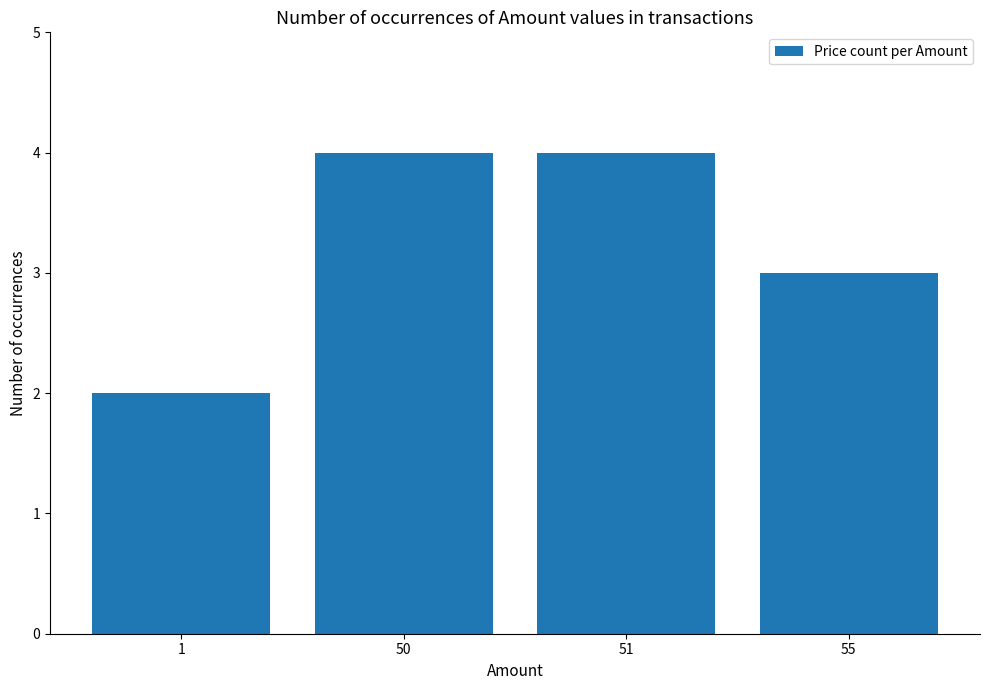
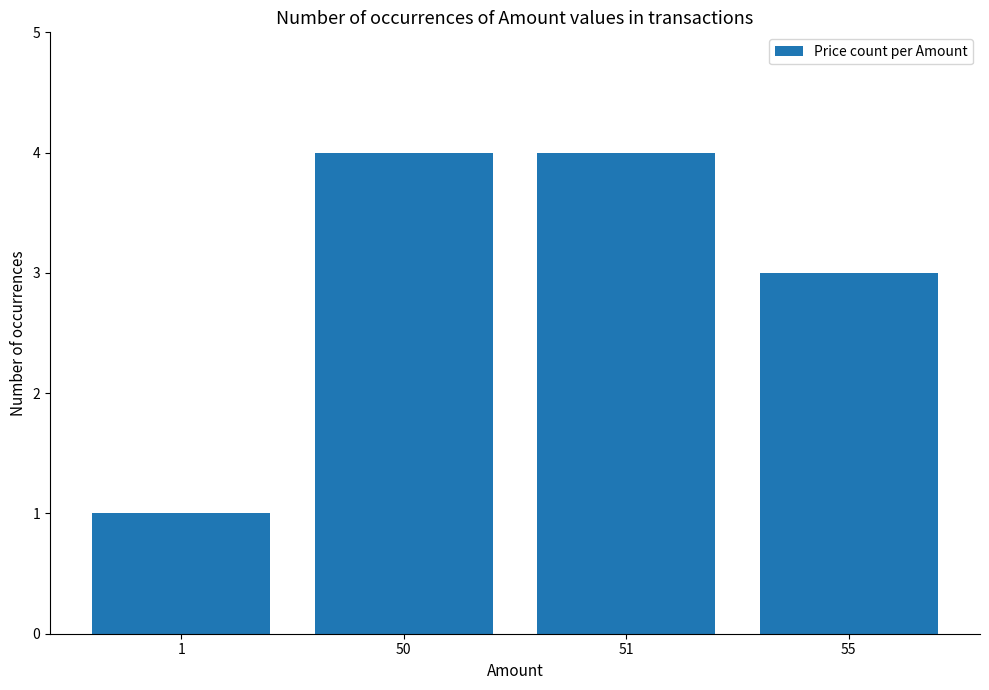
1: 2 -> 1
